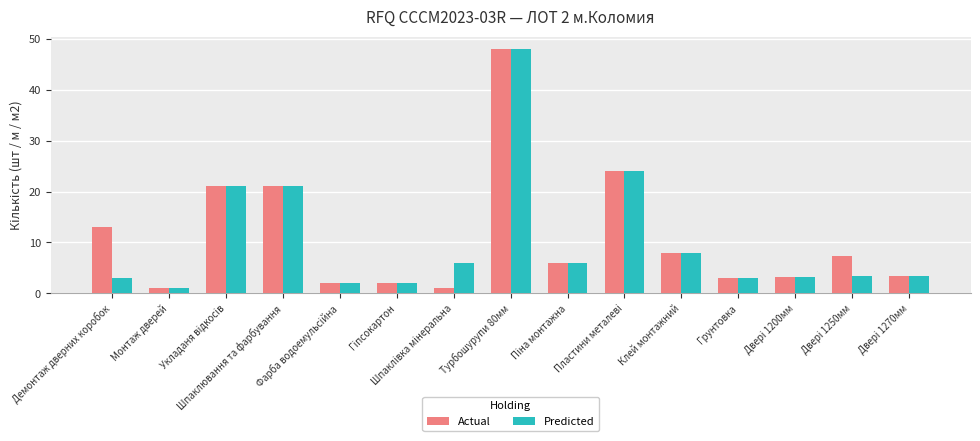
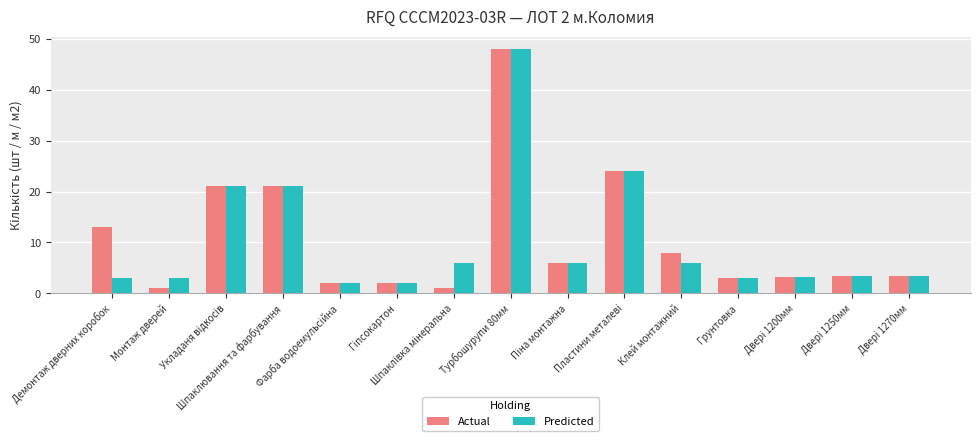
Predicted, Монтаж дверей: 1 -> 3
Predicted, Клей монтажний: 8 -> 6
Actual, Двері 1250мм: 7 -> 3
